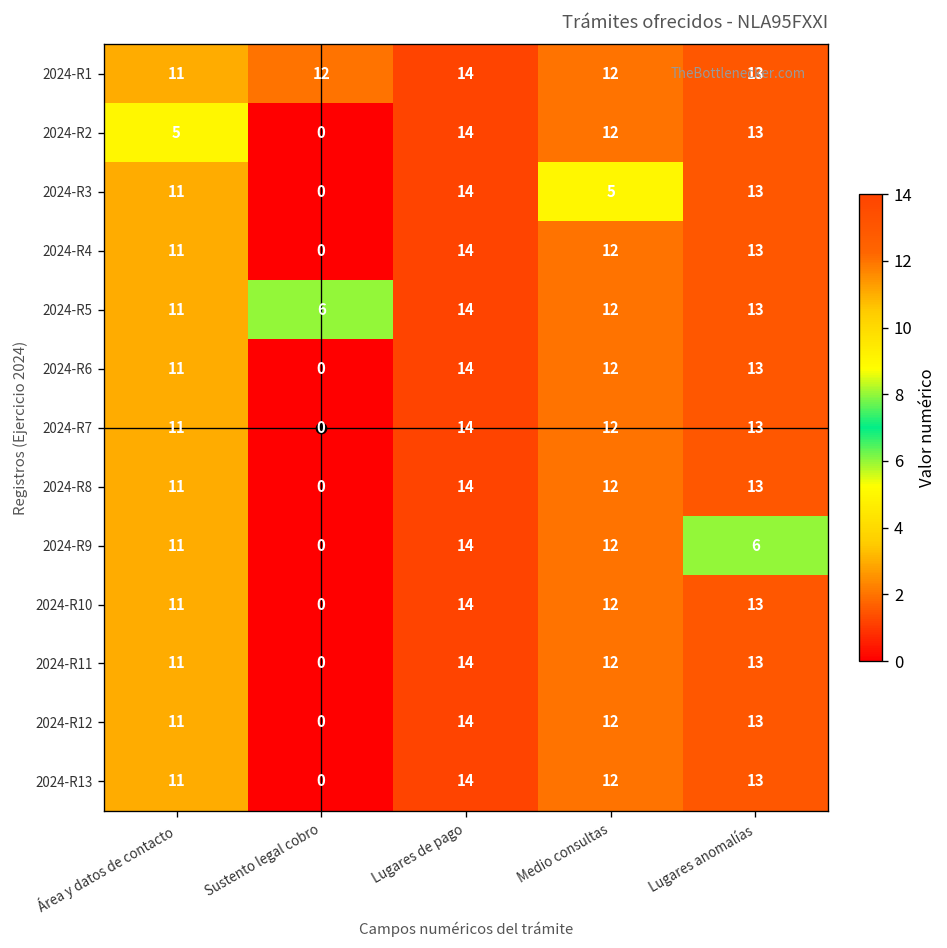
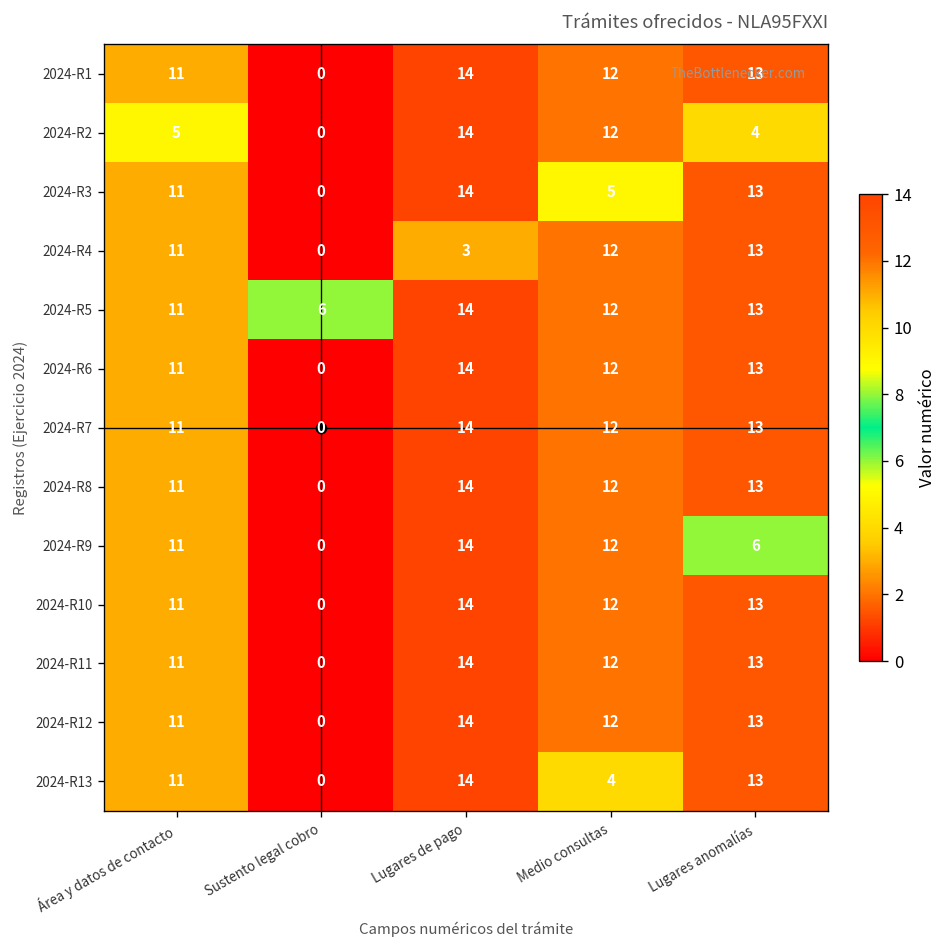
2024-R1, Sustento legal cobro: 12 -> 0
2024-R2, Lugares anomalías: 13 -> 4
2024-R4, Lugares de pago: 14 -> 3
2024-R13, Medio consultas: 12 -> 4
